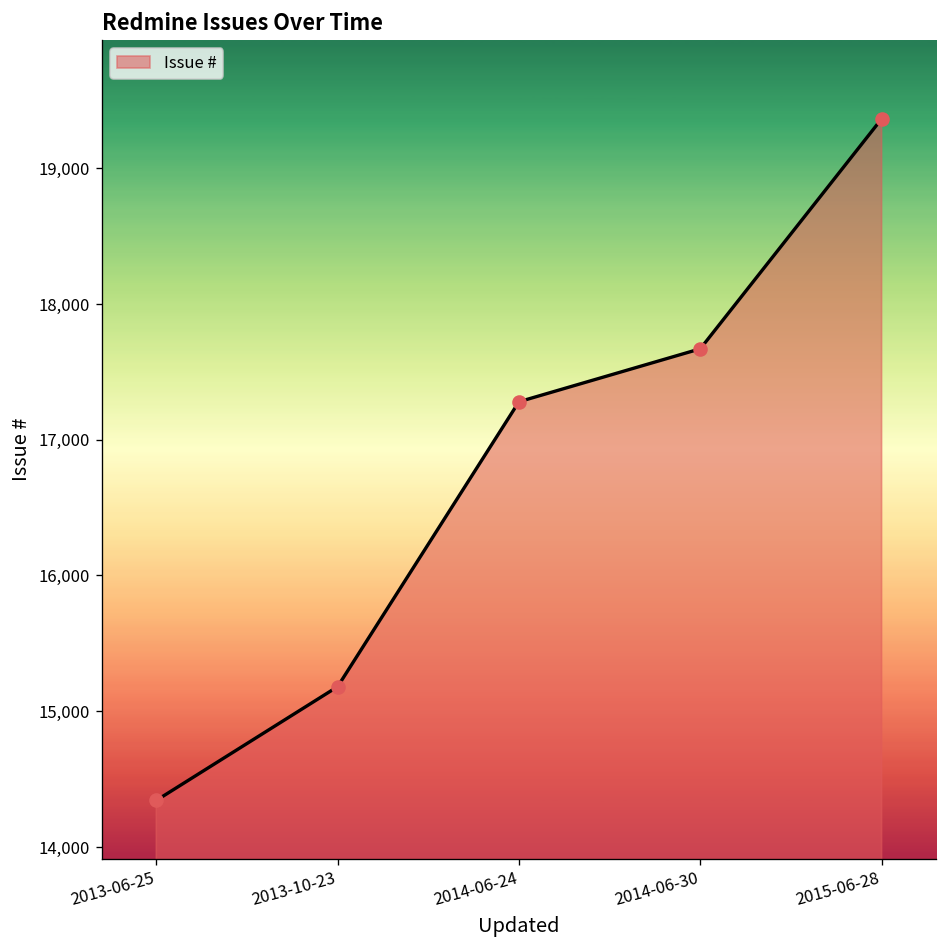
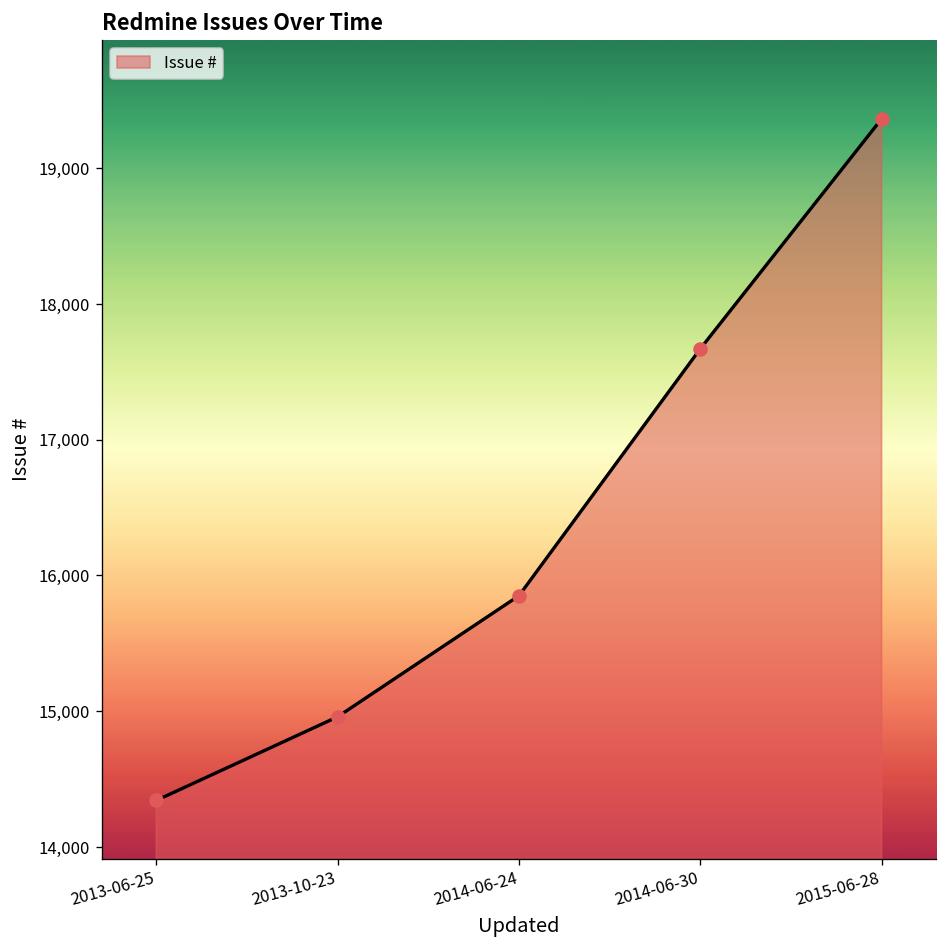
2013-10-23: 15,180 -> 14,960
2014-06-24: 17,280 -> 15,850
